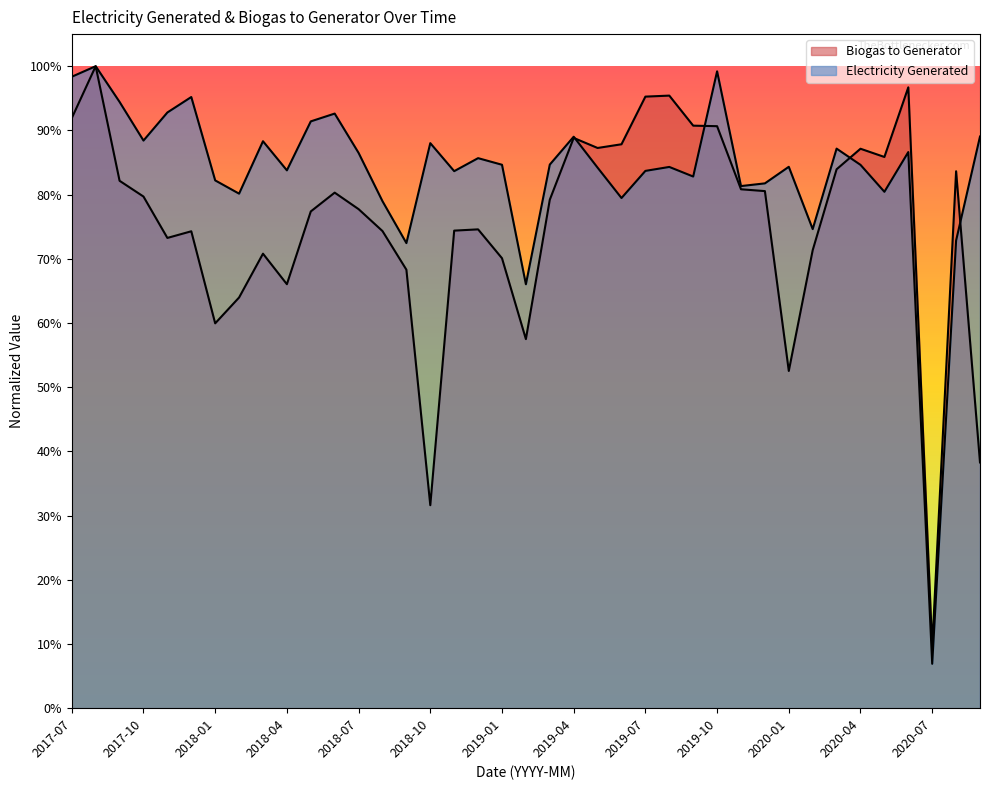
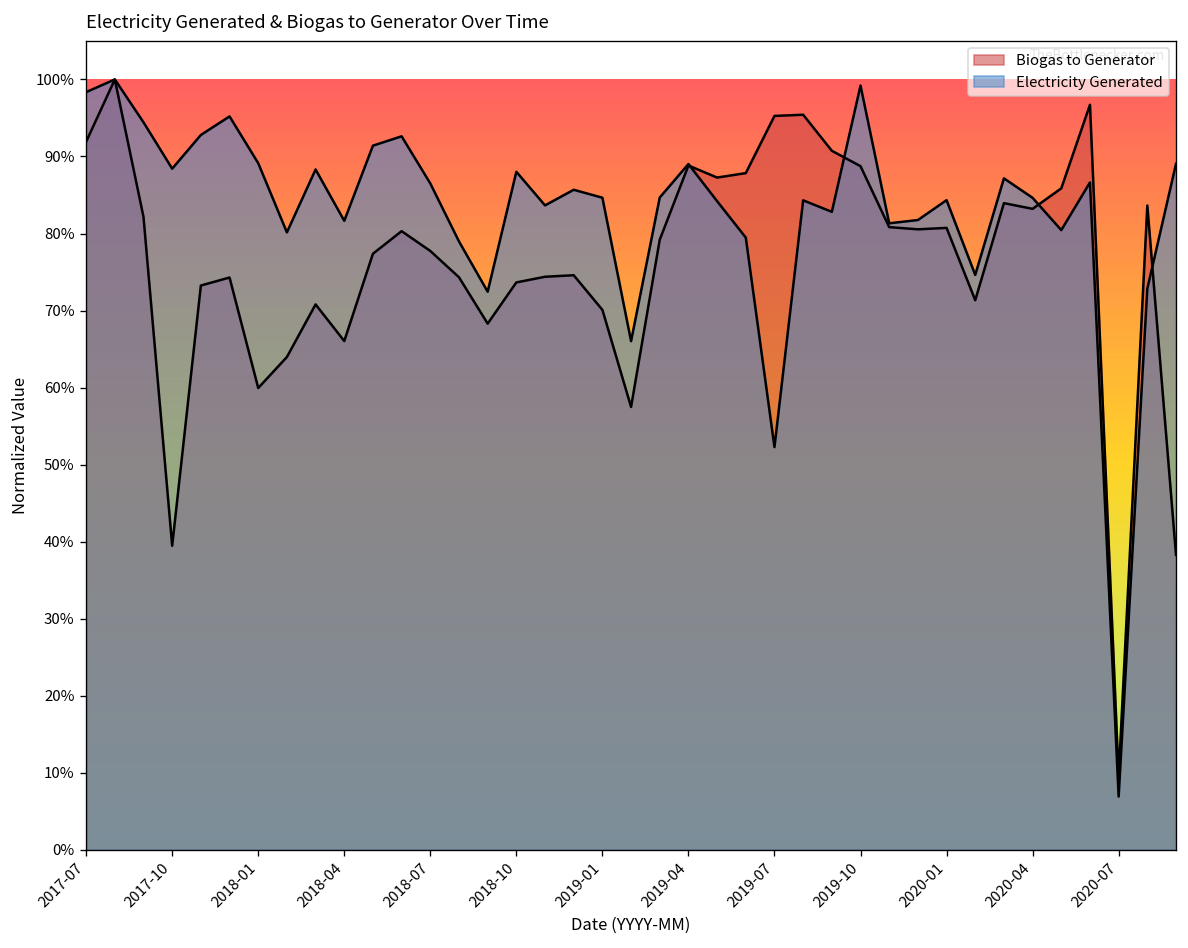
Biogas to Generator, 2017-10: 80% -> 39%
Electricity Generated, 2018-01: 82% -> 89%
Electricity Generated, 2018-04: 84% -> 82%
Biogas to Generator, 2018-10: 32% -> 74%
Electricity Generated, 2019-07: 84% -> 52%
Biogas to Generator, 2019-10: 91% -> 89%
Biogas to Generator, 2020-01: 53% -> 81%
Biogas to Generator, 2020-04: 87% -> 83%
